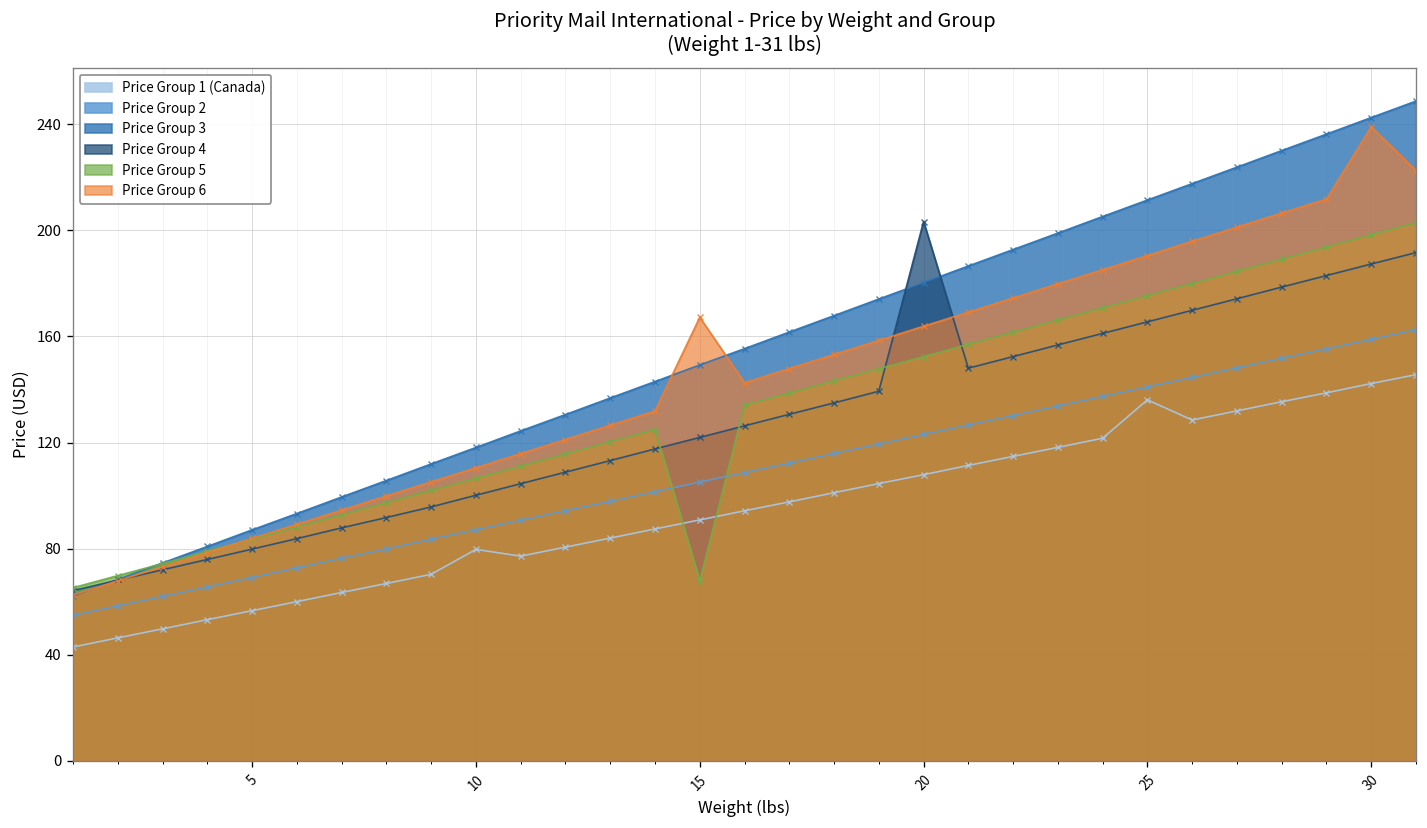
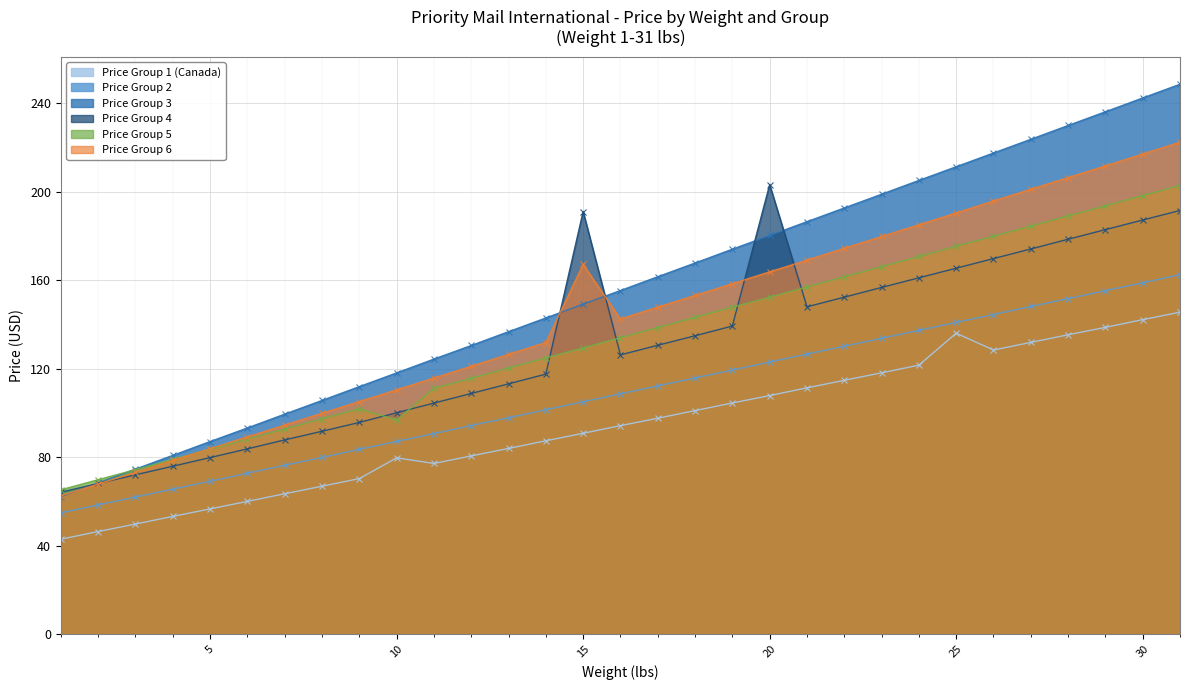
Price Group 5, 10: 107 -> 97
Price Group 4, 15: 122 -> 191
Price Group 5, 15: 68 -> 129
Price Group 6, 30: 239 -> 217
